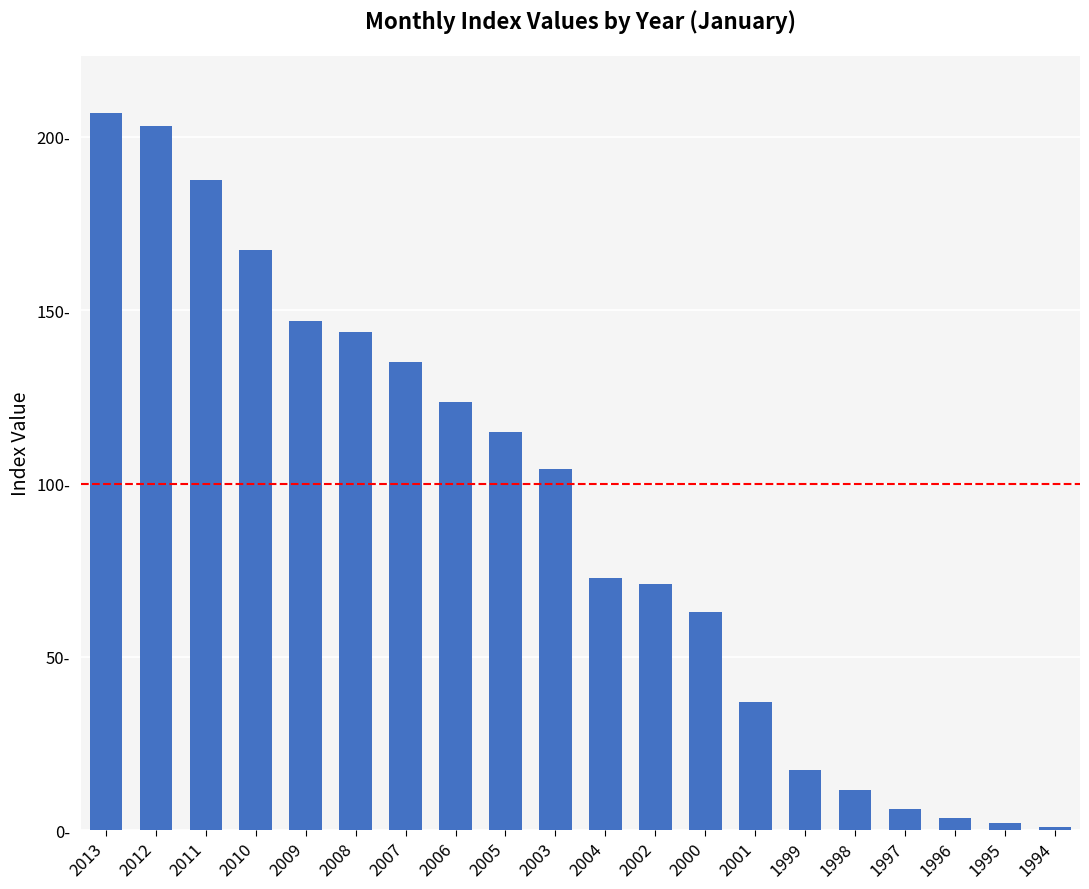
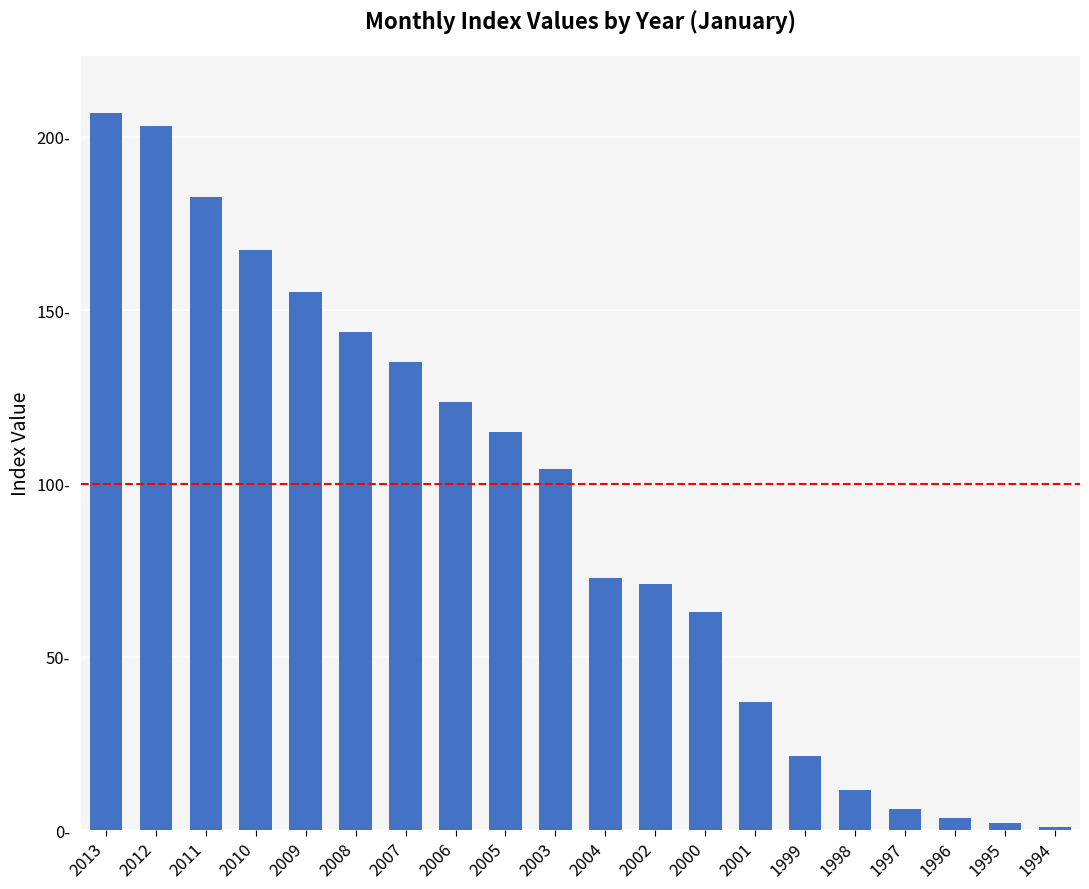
2011: 188- -> 183-
2009: 147- -> 155-
1999: 17- -> 21-
